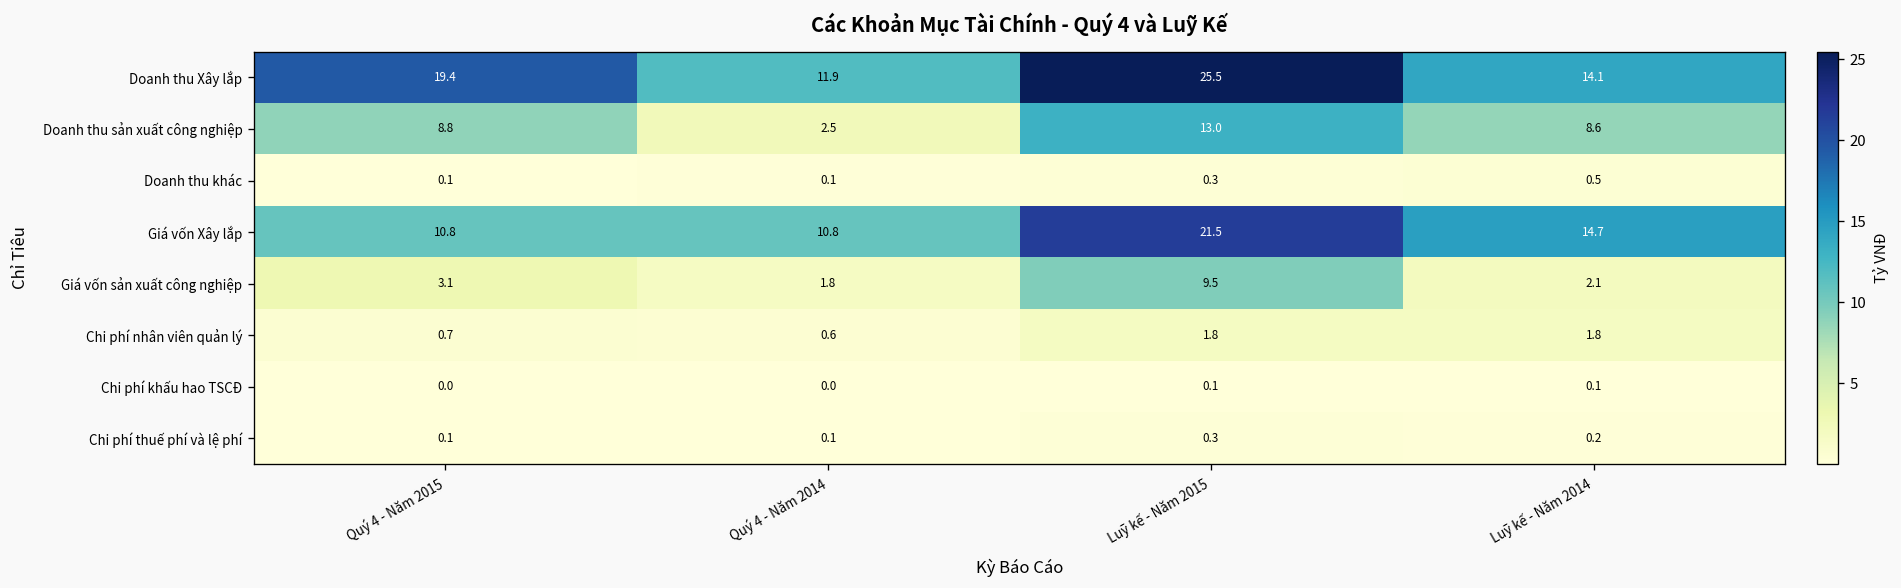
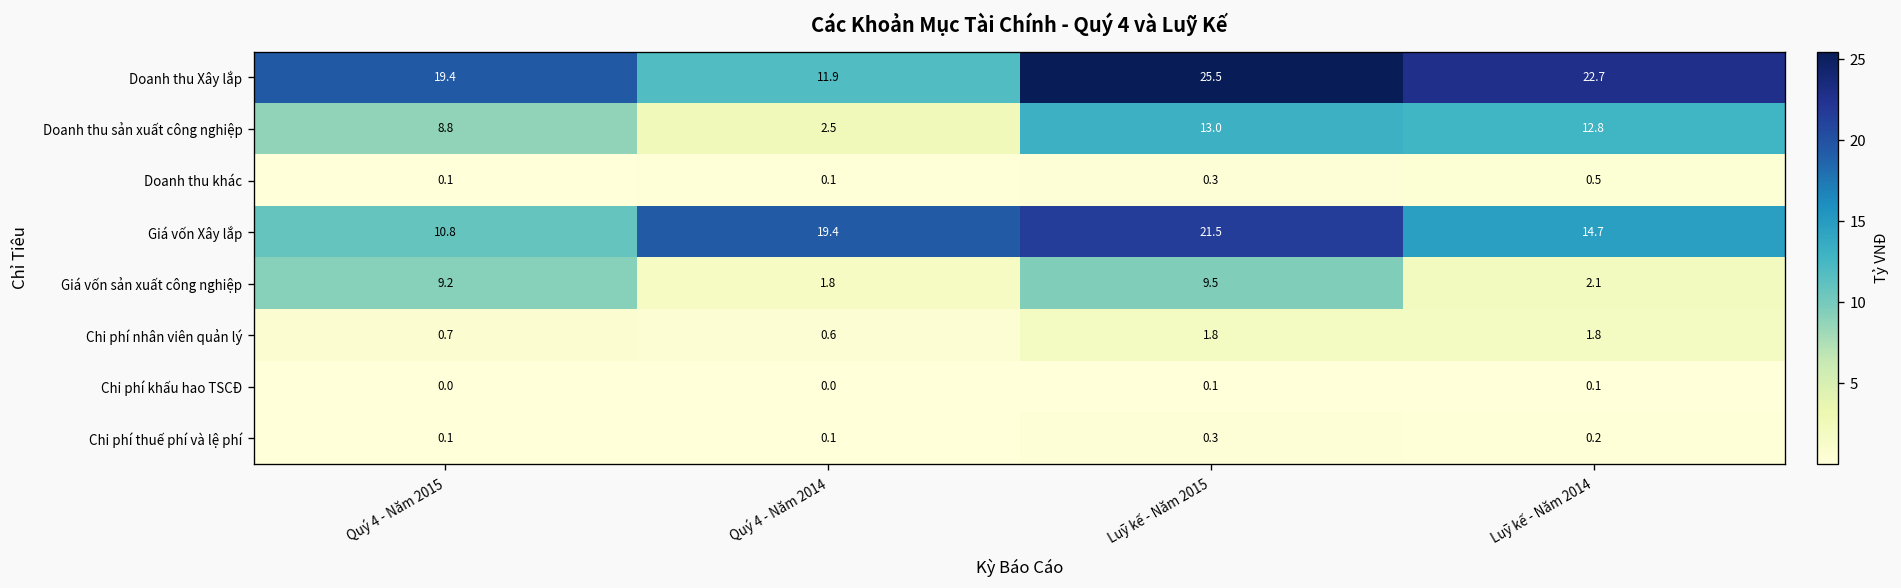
Doanh thu Xây lắp, Luỹ kế - Năm 2014: 14.1 -> 22.7
Doanh thu sản xuất công nghiệp, Luỹ kế - Năm 2014: 8.6 -> 12.8
Giá vốn Xây lắp, Quý 4 - Năm 2014: 10.8 -> 19.4
Giá vốn sản xuất công nghiệp, Quý 4 - Năm 2015: 3.1 -> 9.2
